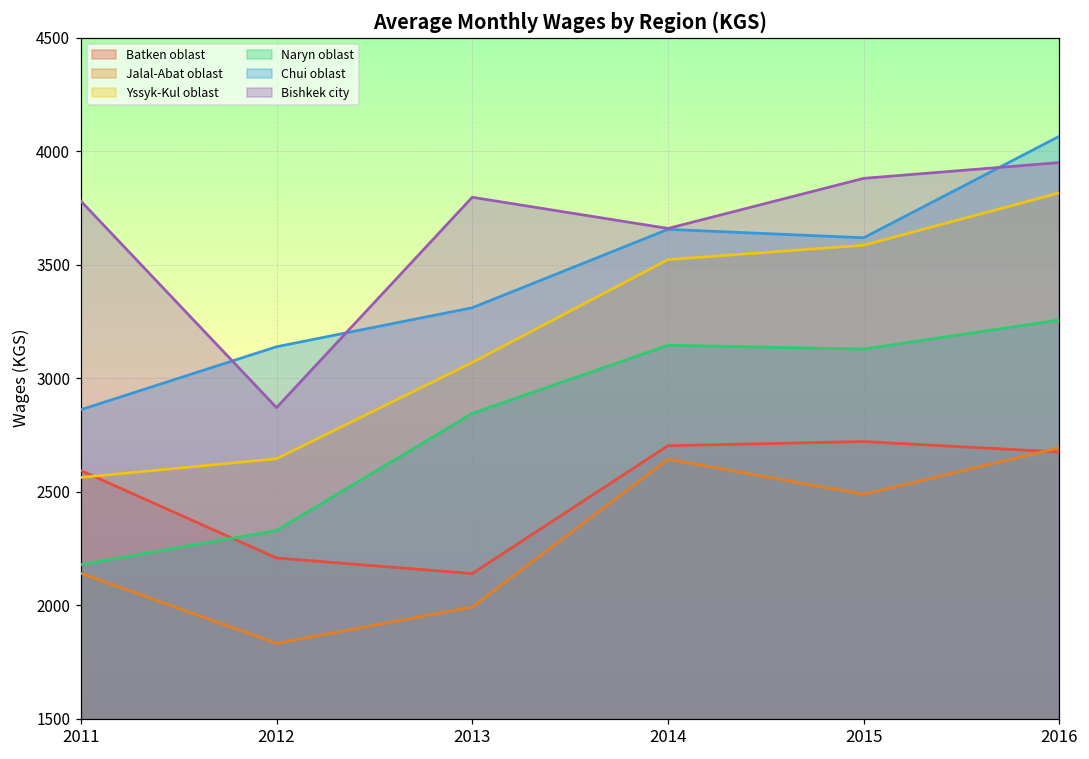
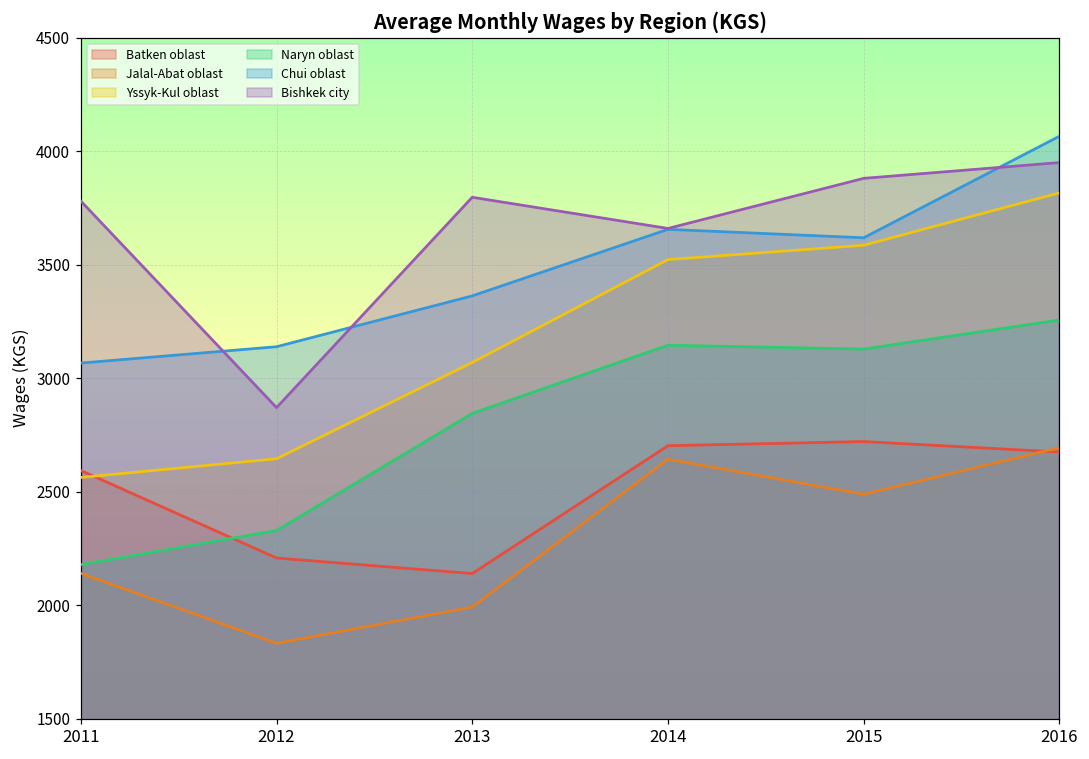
Chui oblast, 2011: 2860 -> 3070
Chui oblast, 2013: 3310 -> 3360
